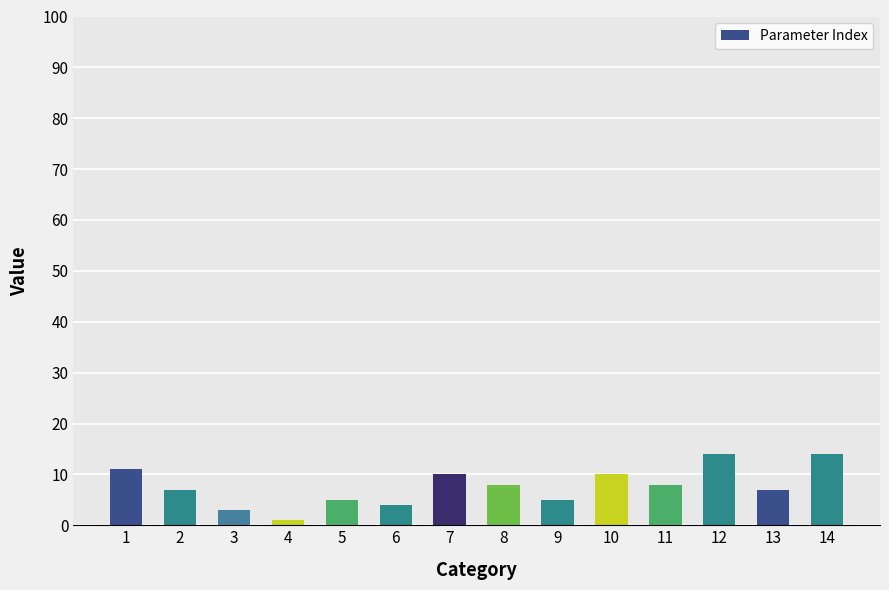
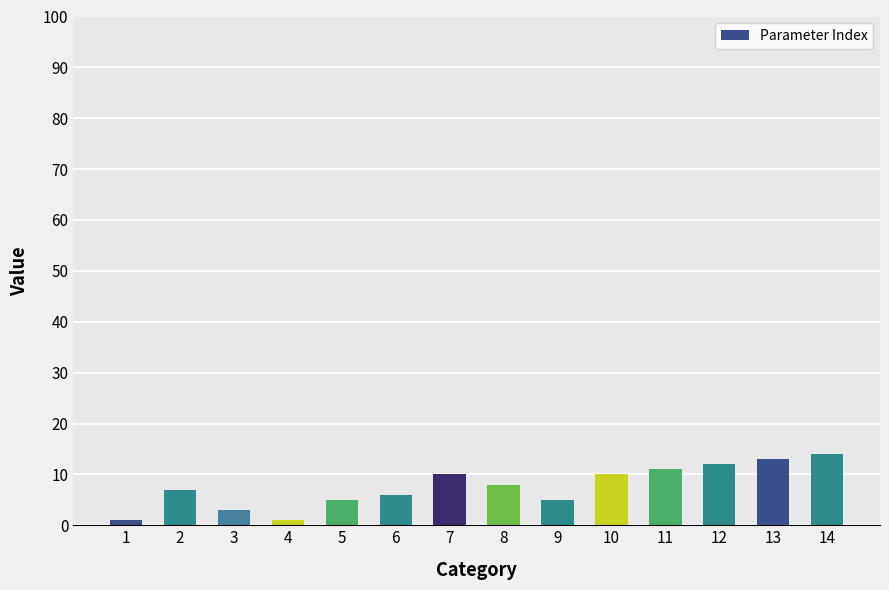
1: 11 -> 1
6: 4 -> 6
11: 8 -> 11
12: 14 -> 12
13: 7 -> 13
